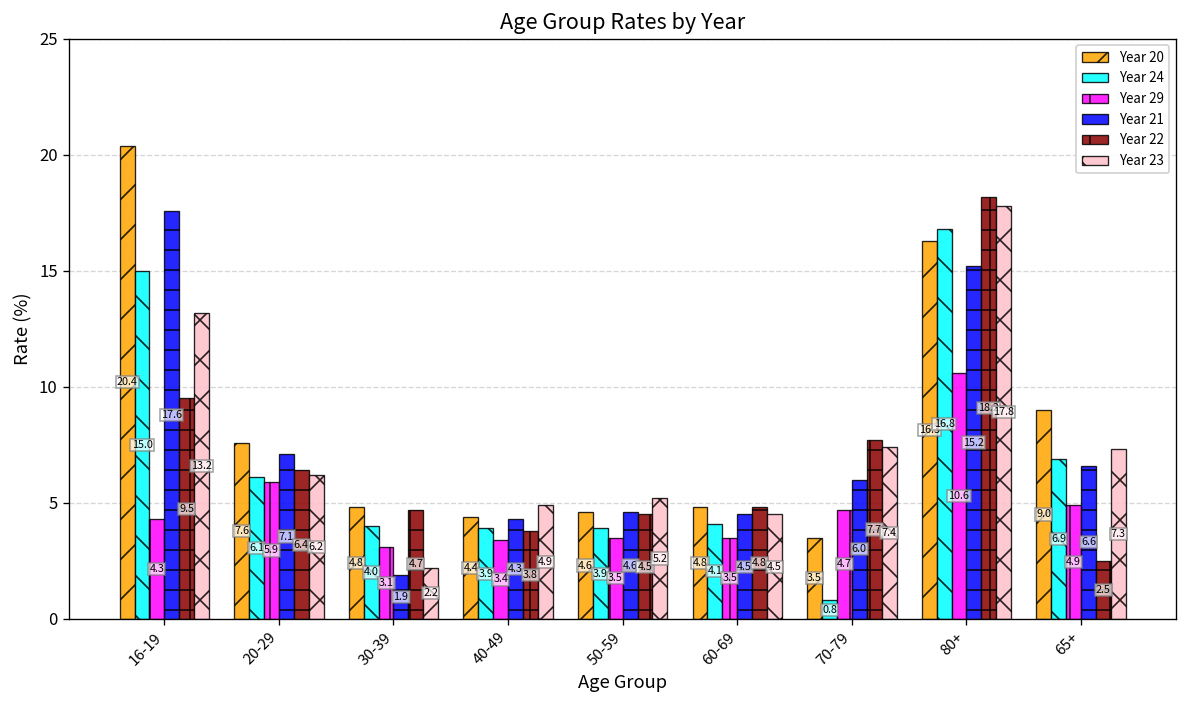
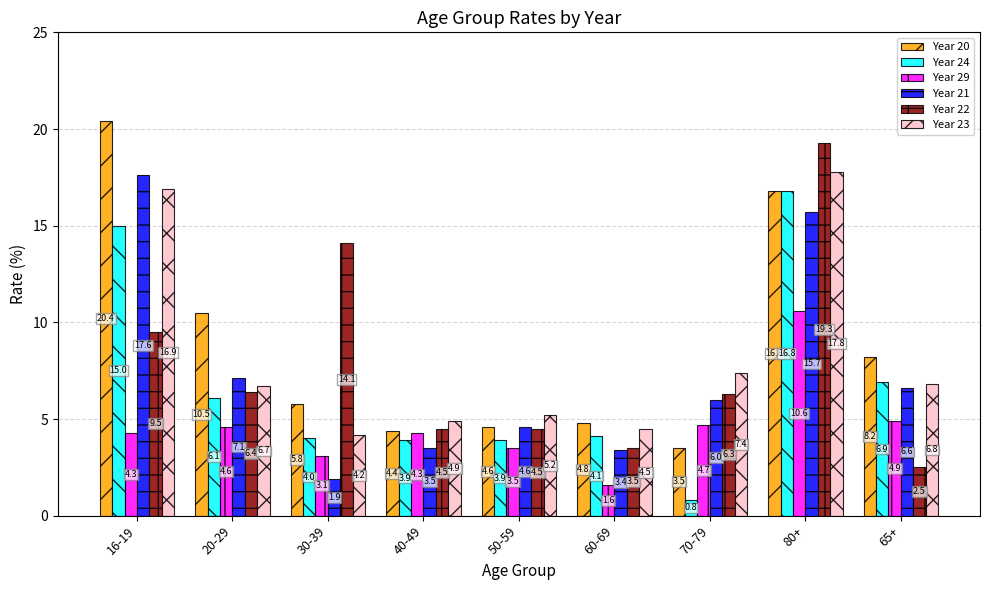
Year 23, 16-19: 13.2 -> 16.9
Year 20, 20-29: 7.6 -> 10.5
Year 29, 20-29: 5.9 -> 4.6
Year 23, 20-29: 6.2 -> 6.7
Year 20, 30-39: 4.8 -> 5.8
Year 22, 30-39: 4.7 -> 14.1
Year 23, 30-39: 2.2 -> 4.2
Year 29, 40-49: 3.4 -> 4.3
Year 21, 40-49: 4.3 -> 3.5
Year 22, 40-49: 3.8 -> 4.5
Year 29, 60-69: 3.5 -> 1.6
Year 21, 60-69: 4.5 -> 3.4
Year 22, 60-69: 4.8 -> 3.5
Year 22, 70-79: 7.7 -> 6.3
Year 20, 80+: 16.3 -> 16.8
Year 21, 80+: 15.2 -> 15.7
Year 22, 80+: 18.2 -> 19.3
Year 20, 65+: 9.0 -> 8.2
Year 23, 65+: 7.3 -> 6.8
